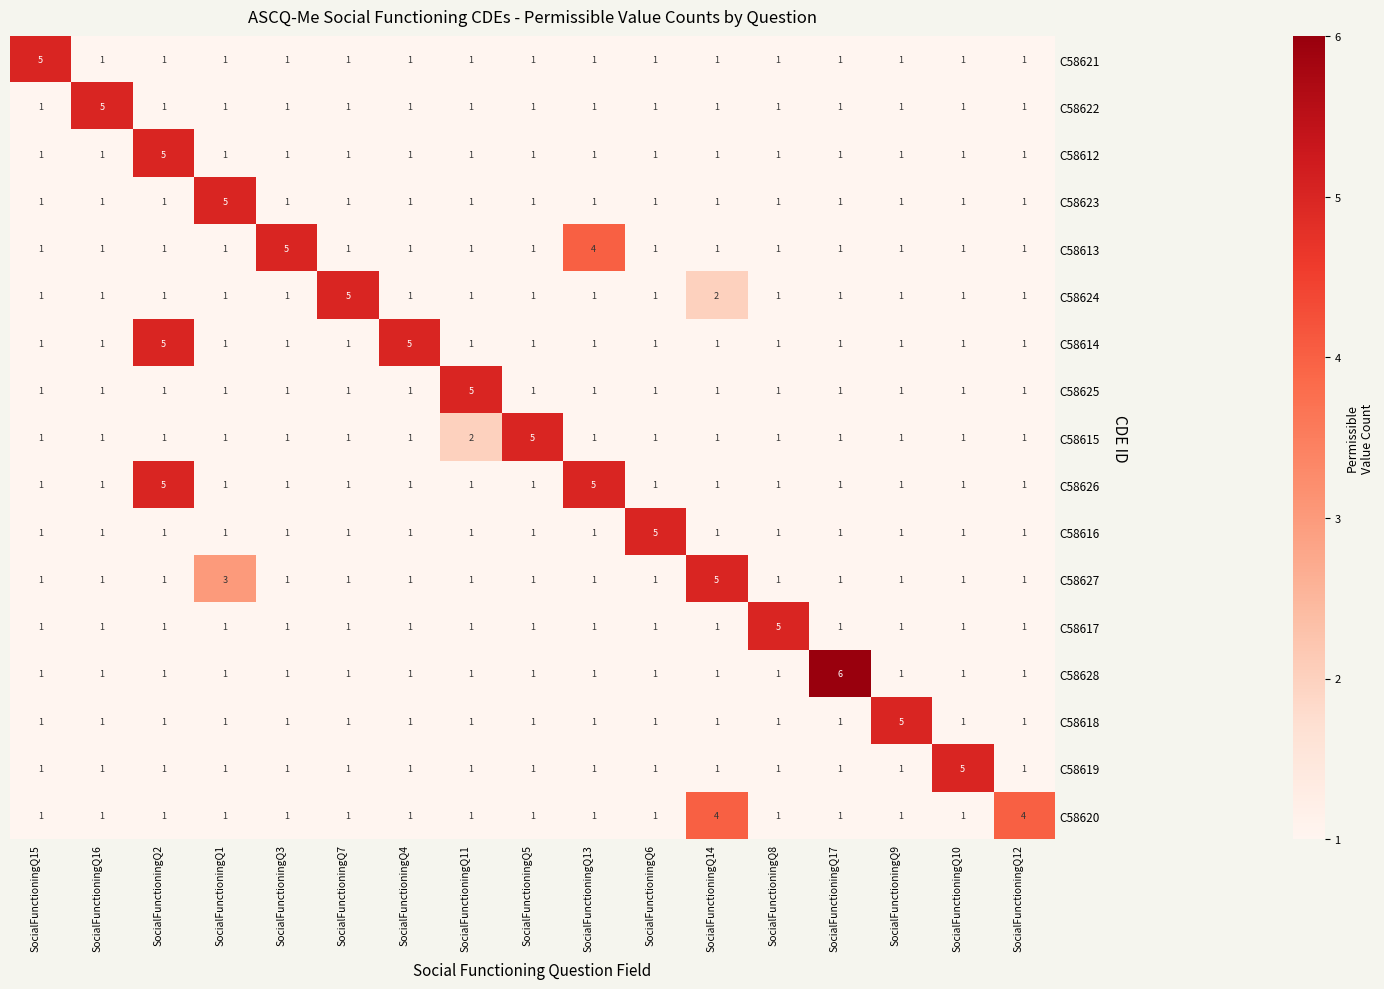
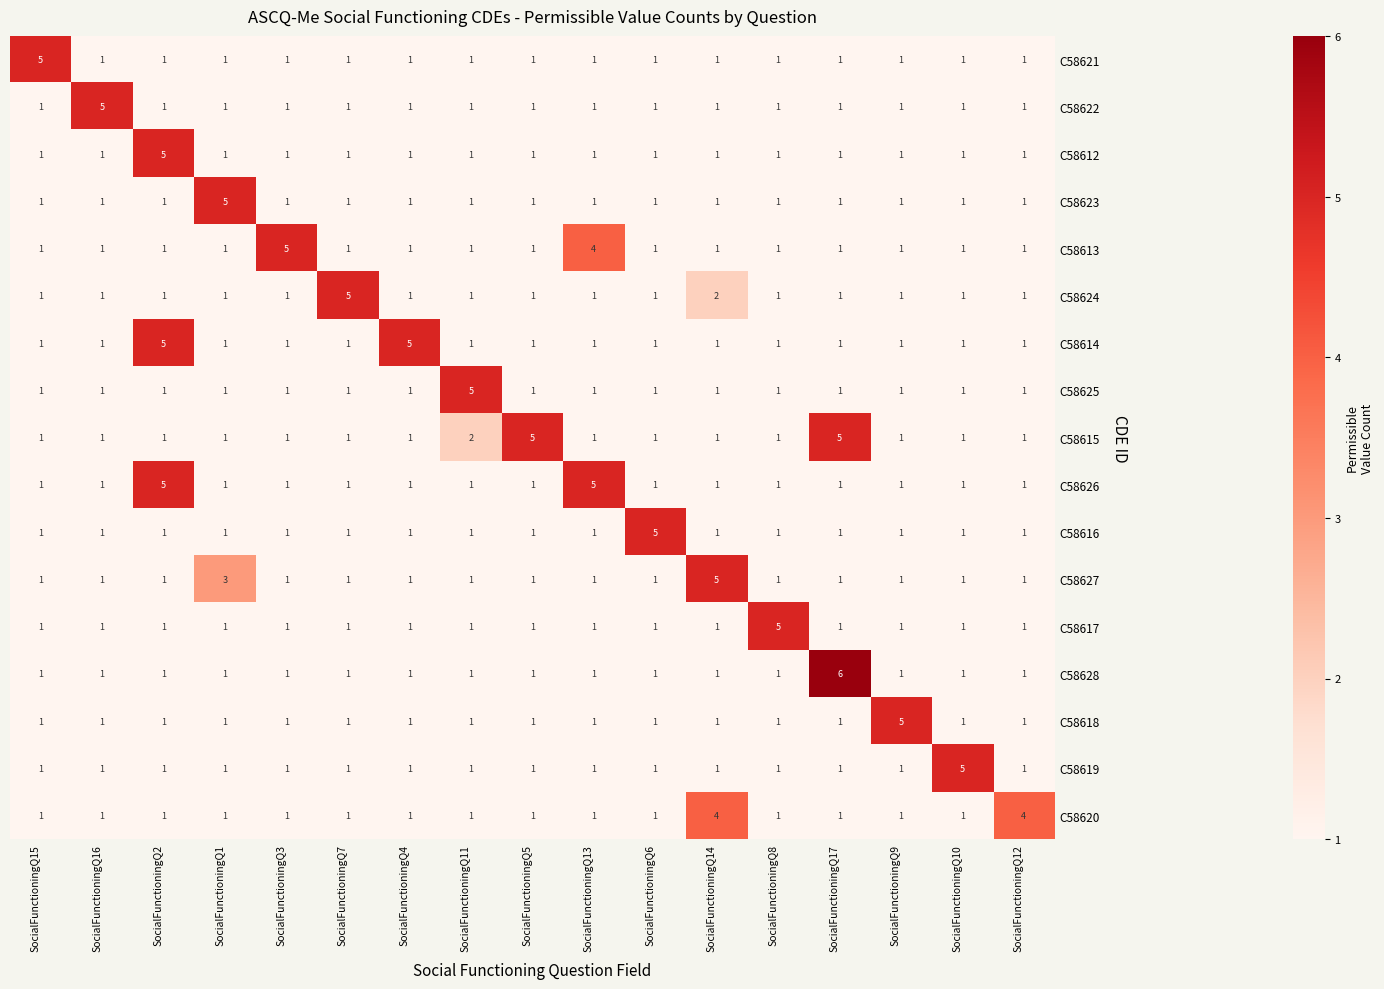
C58615, SocialFunctioningQ17: 1 -> 5
